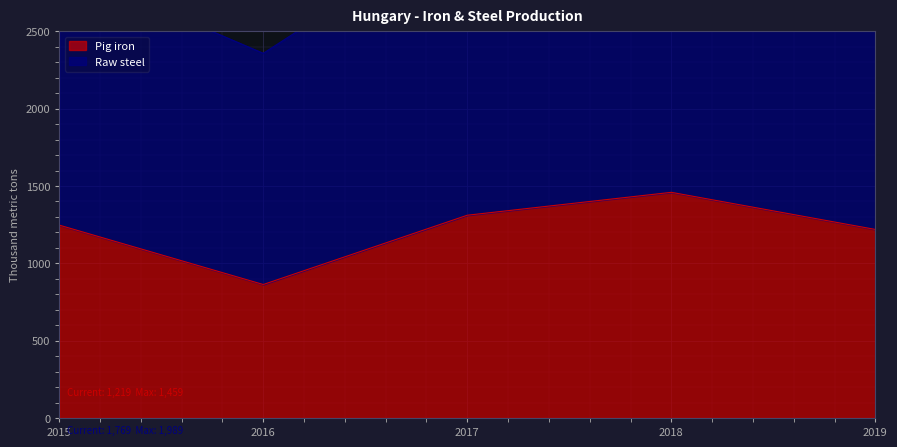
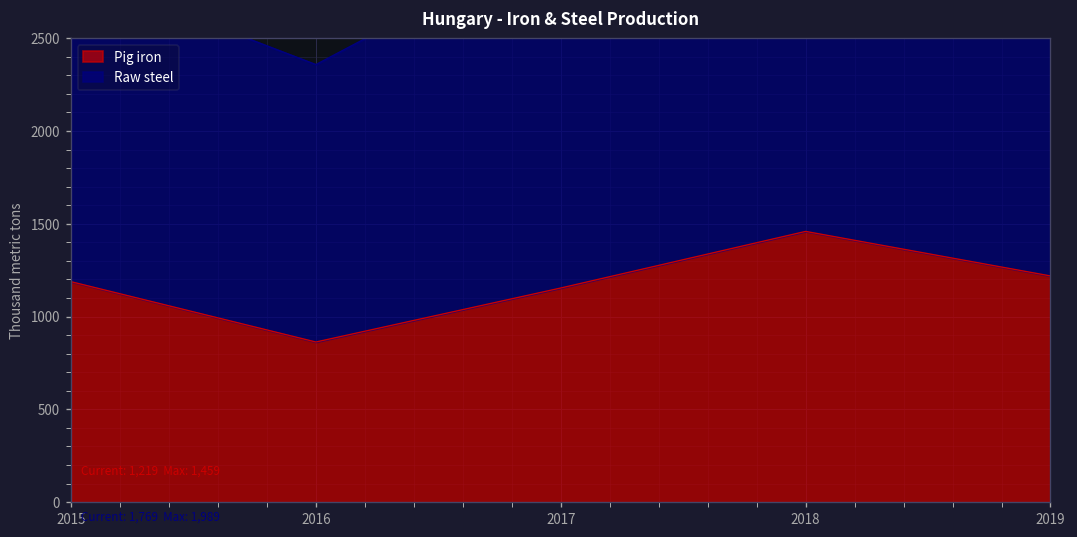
Pig iron, 2015: 1250 -> 1190
Pig iron, 2017: 1310 -> 1150
